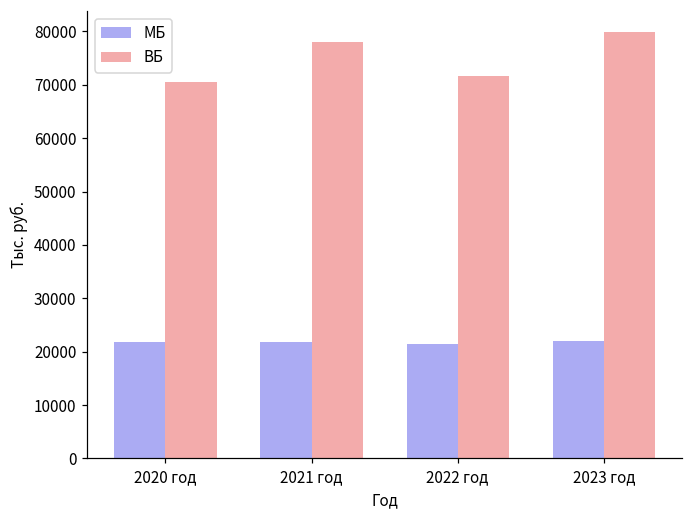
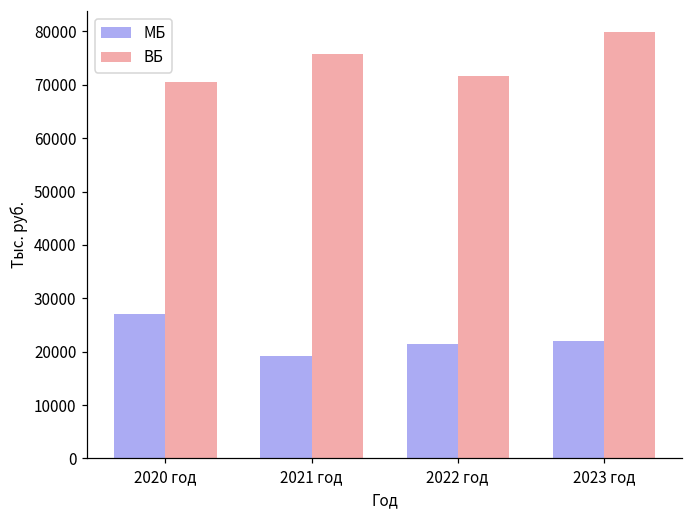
МБ, 2020 год: 22000 -> 27000
МБ, 2021 год: 22000 -> 19000
ВБ, 2021 год: 78000 -> 76000
